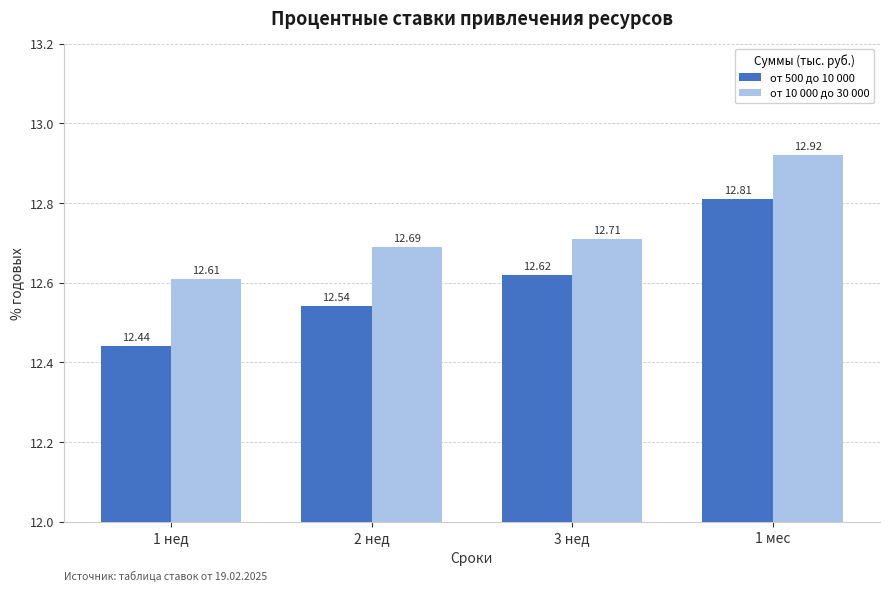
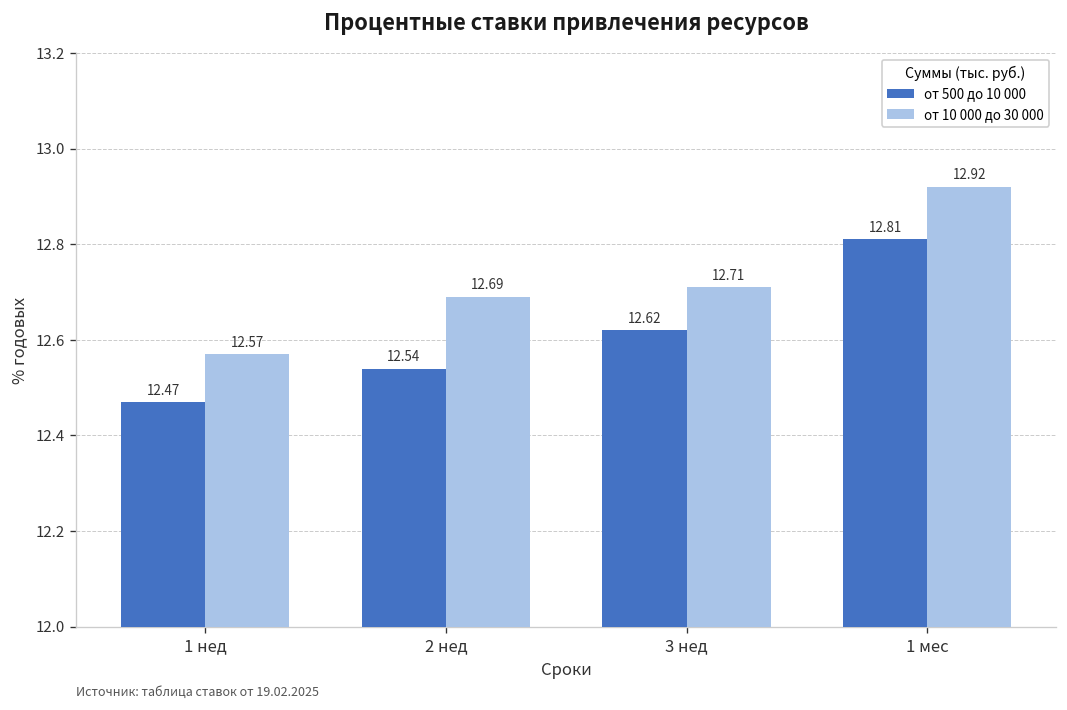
от 500 до 10 000, 1 нед: 12.44 -> 12.47
от 10 000 до 30 000, 1 нед: 12.61 -> 12.57
